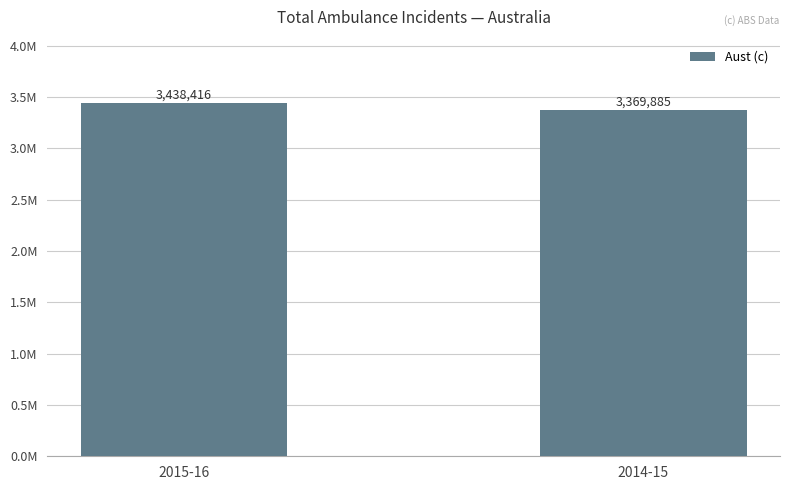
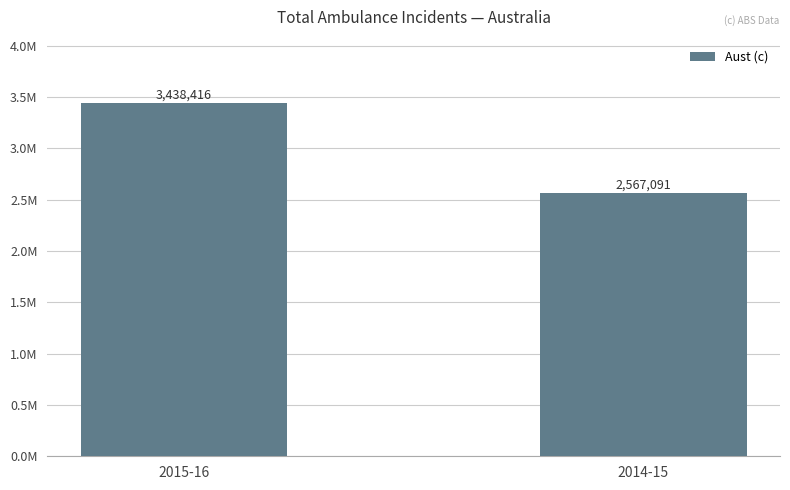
2014-15: 3,369,885 -> 2,567,091
